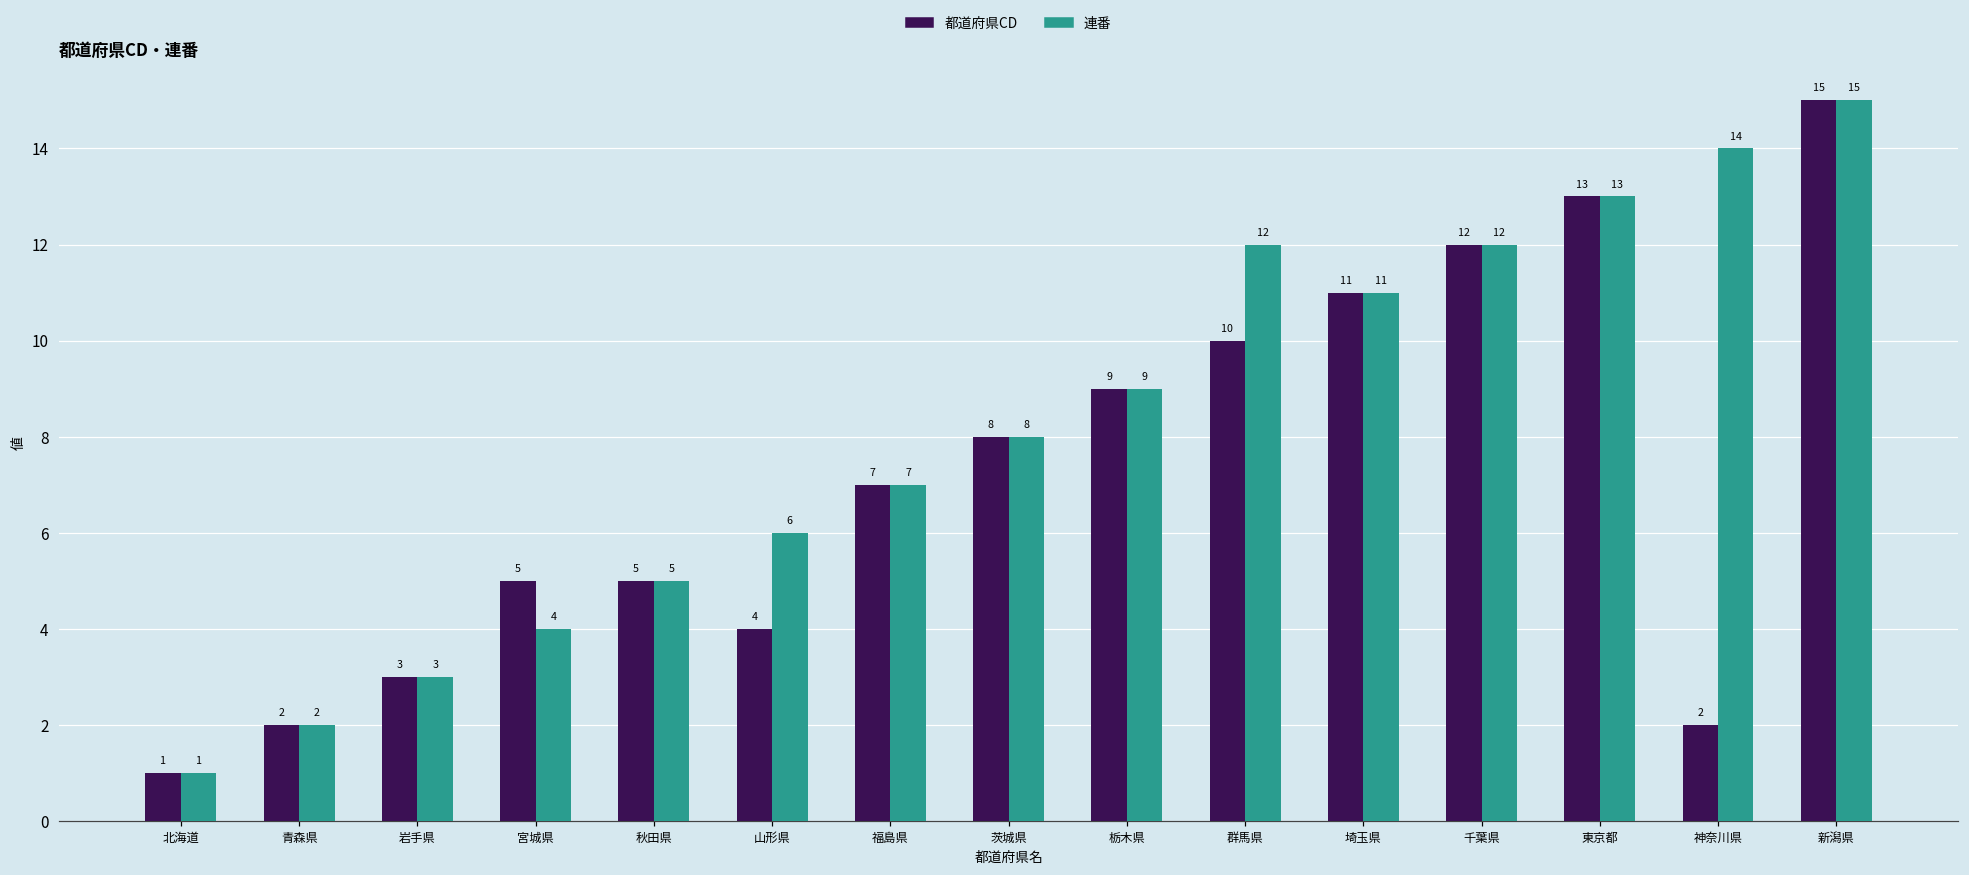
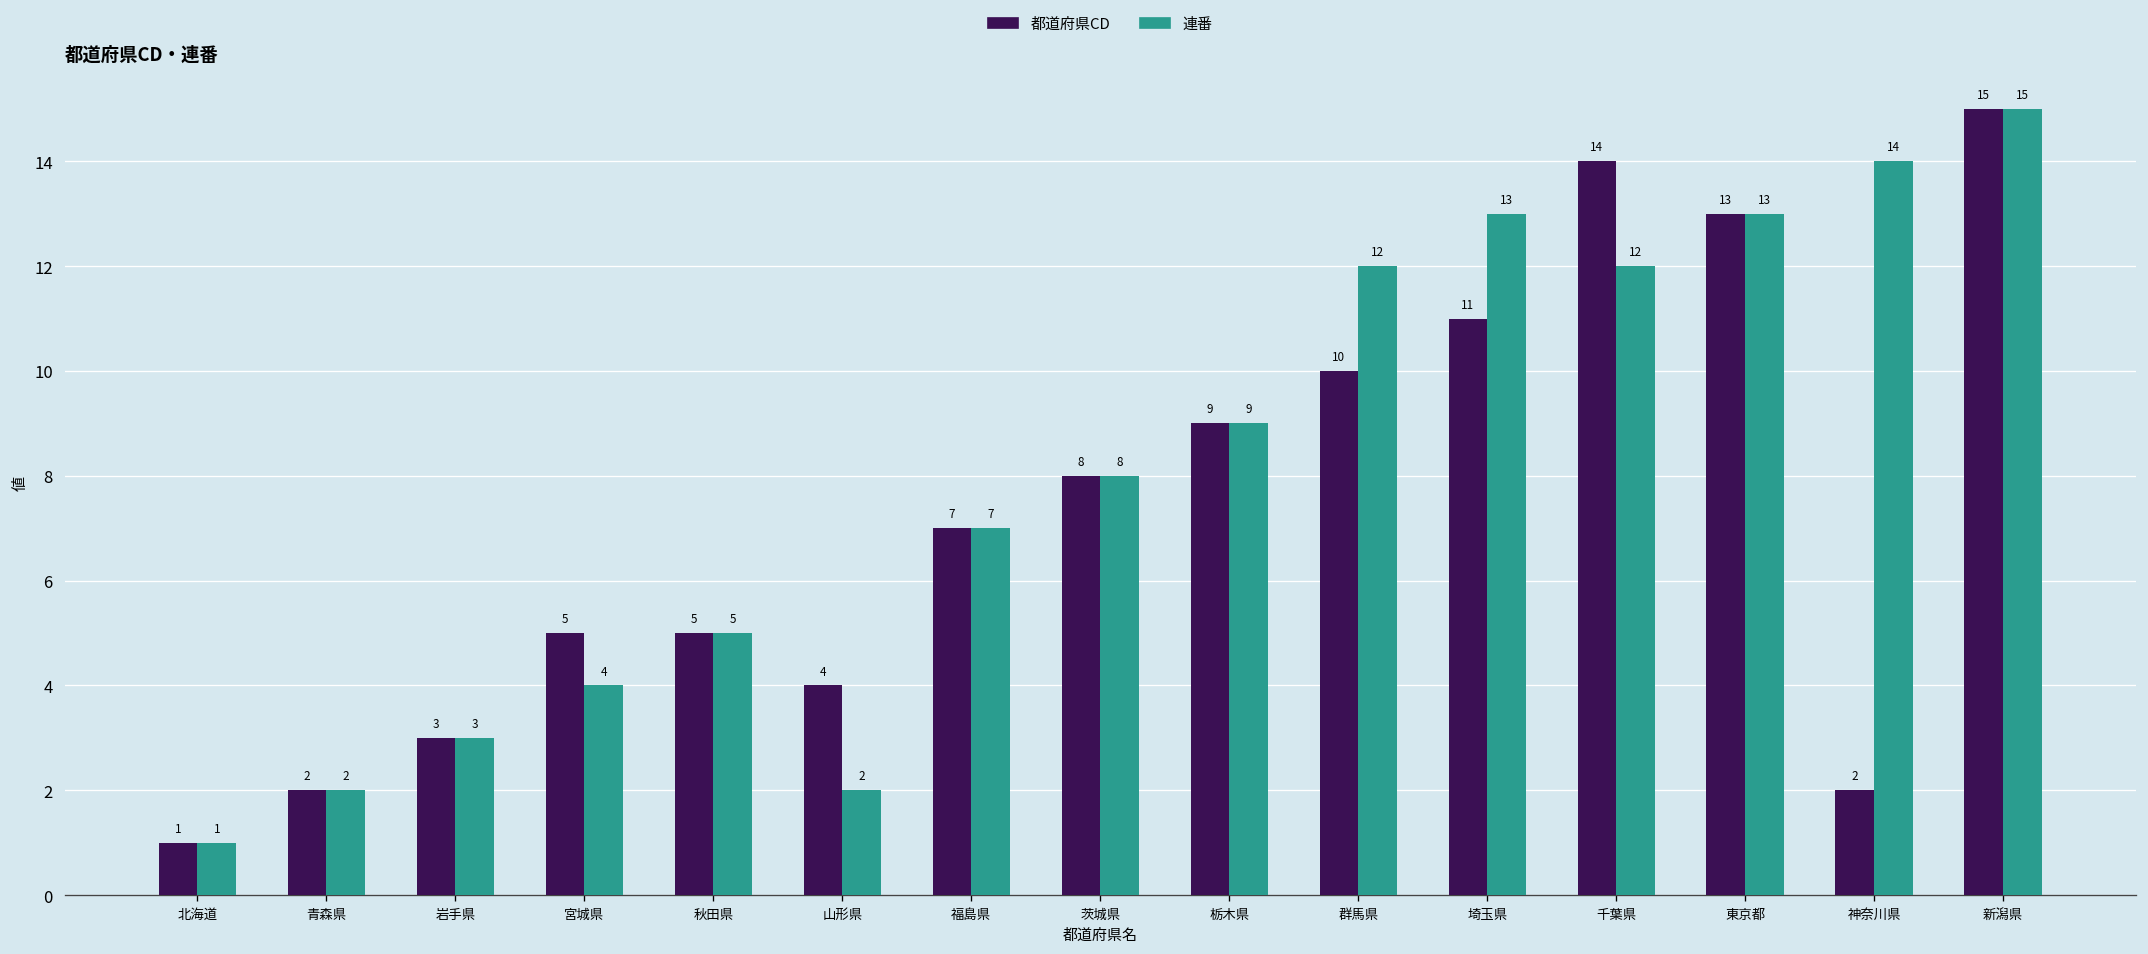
連番, 山形県: 6 -> 2
連番, 埼玉県: 11 -> 13
都道府県CD, 千葉県: 12 -> 14
